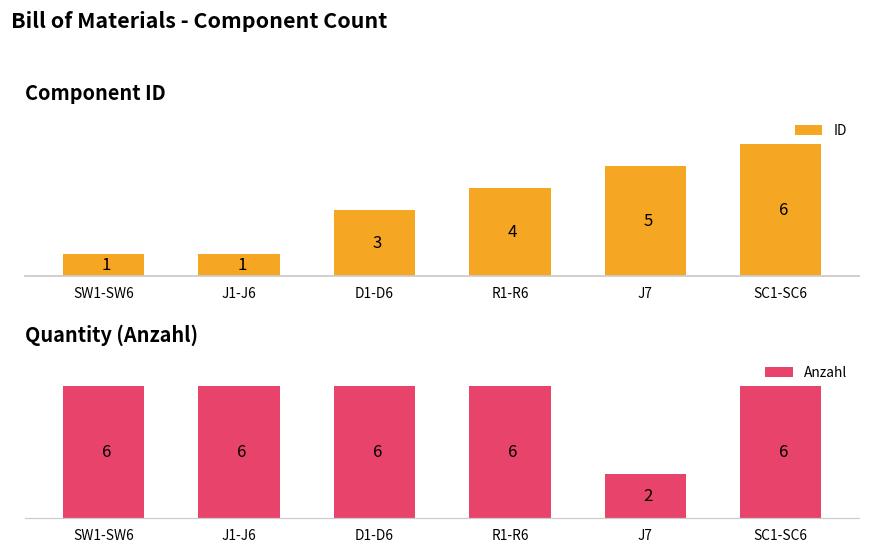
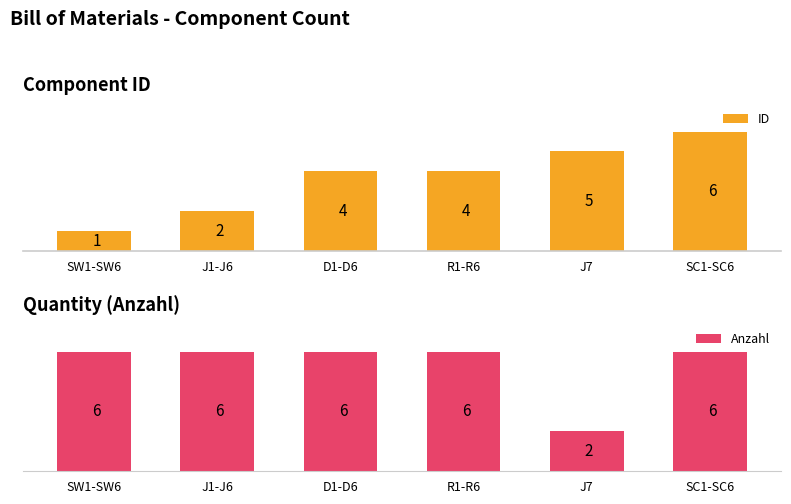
Component ID, J1-J6: 1 -> 2
Component ID, D1-D6: 3 -> 4
